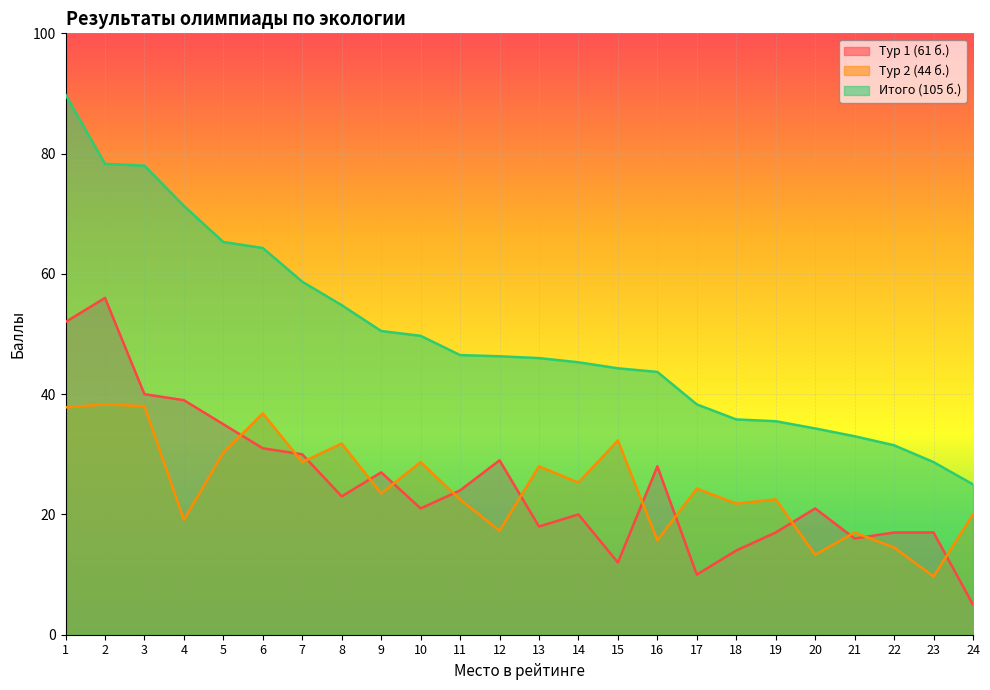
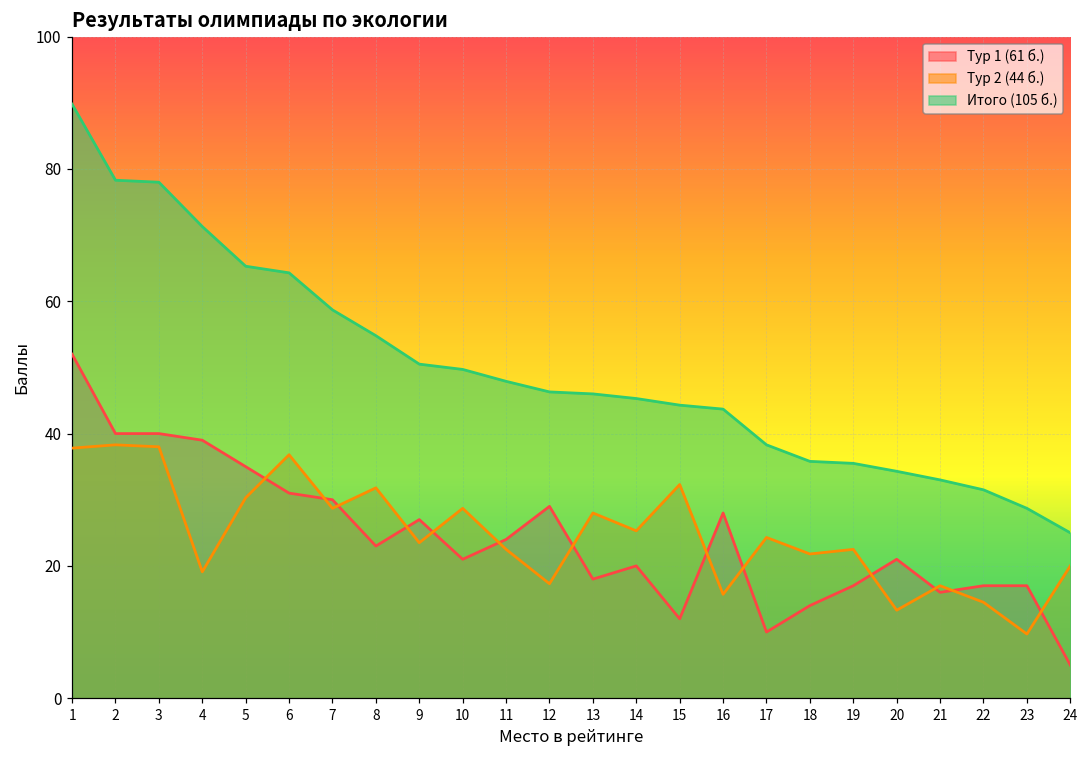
Тур 1 (61 б.), 2: 56 -> 40
Итого (105 б.), 11: 47 -> 48
